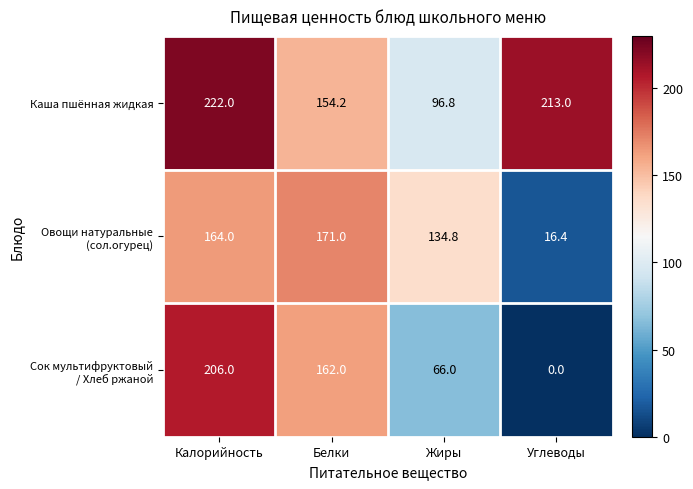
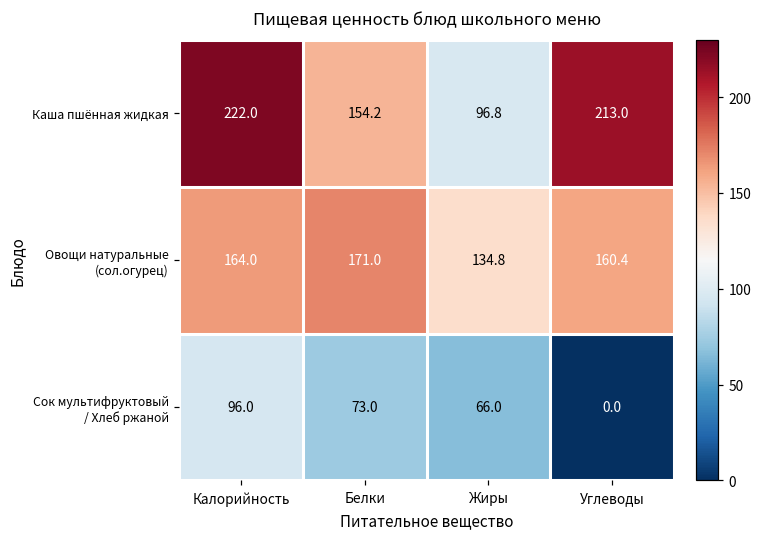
Овощи натуральные (сол.огурец), Углеводы: 16.4 -> 160.4
Сок мультифруктовый / Хлеб ржаной, Калорийность: 206.0 -> 96.0
Сок мультифруктовый / Хлеб ржаной, Белки: 162.0 -> 73.0
